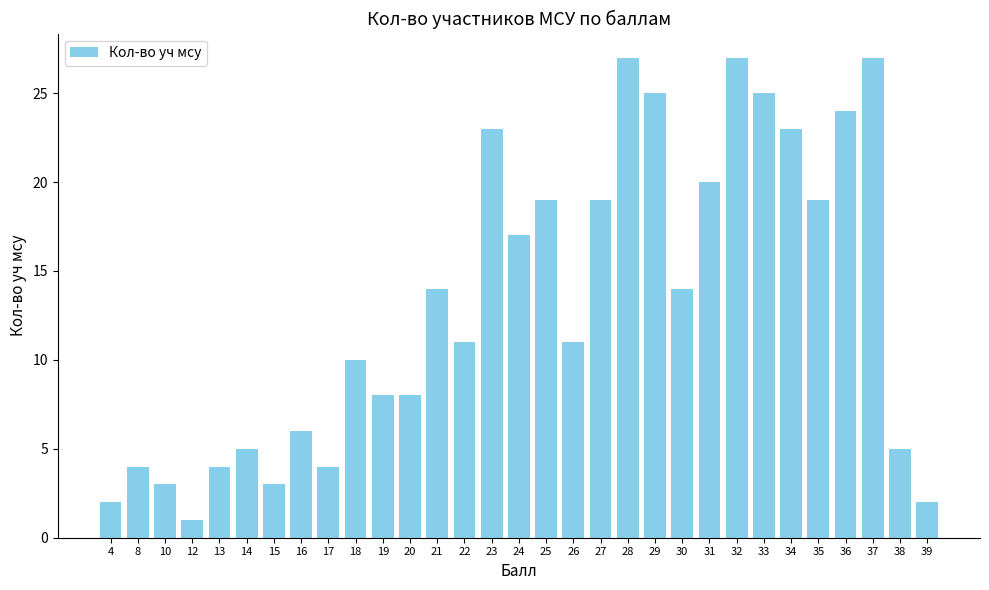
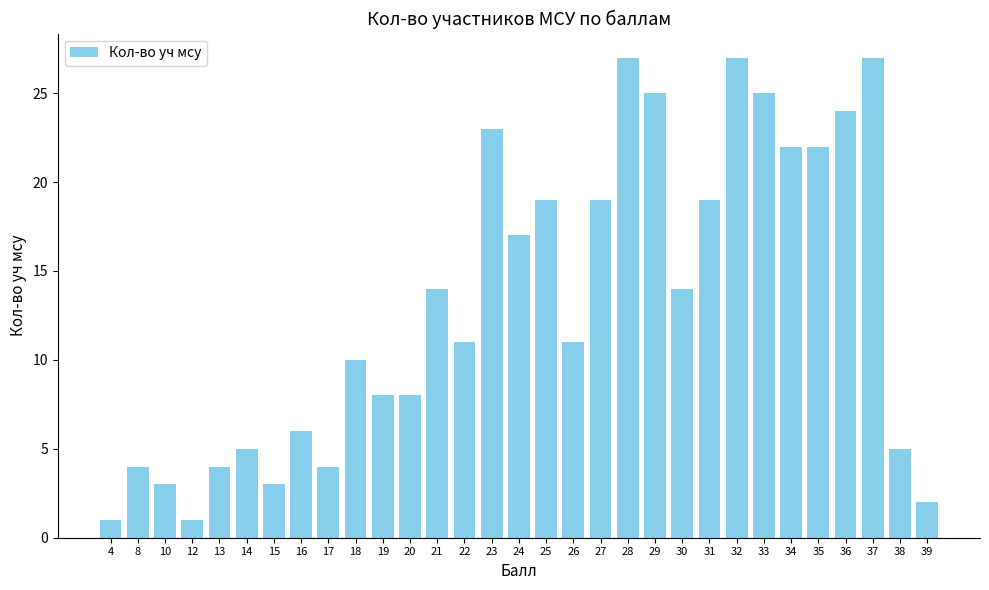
4: 2 -> 1
31: 20 -> 19
34: 23 -> 22
35: 19 -> 22
